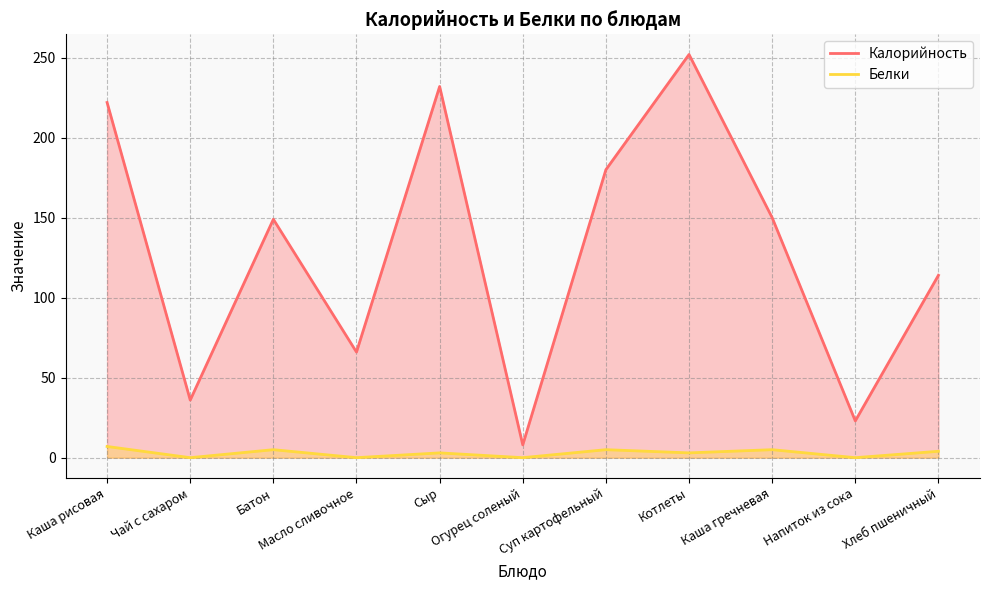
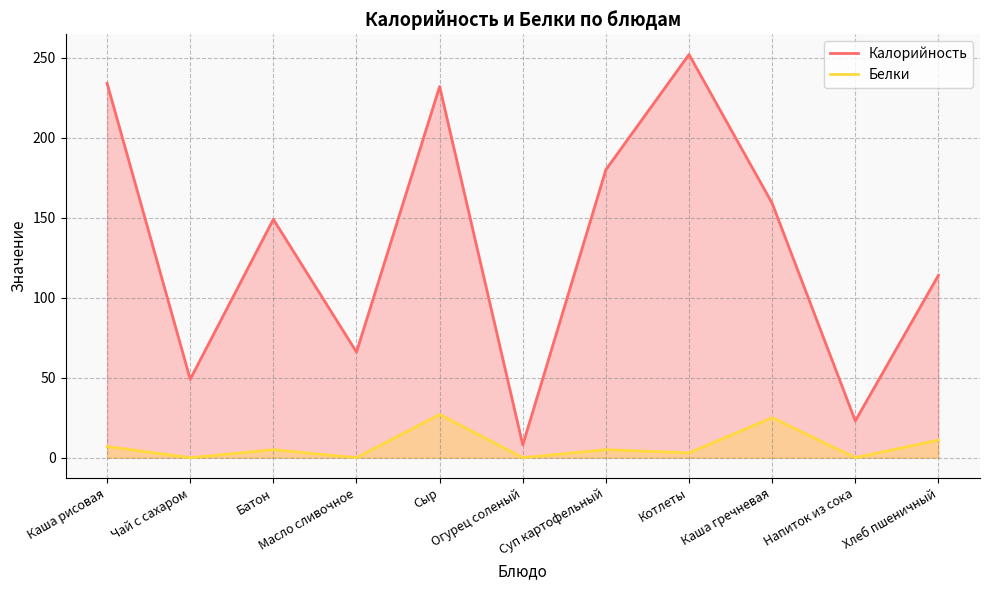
Калорийность, Каша рисовая: 222 -> 234
Калорийность, Чай с сахаром: 36 -> 49
Белки, Сыр: 3 -> 27
Калорийность, Каша гречневая: 150 -> 159
Белки, Каша гречневая: 5 -> 25
Белки, Хлеб пшеничный: 4 -> 11
